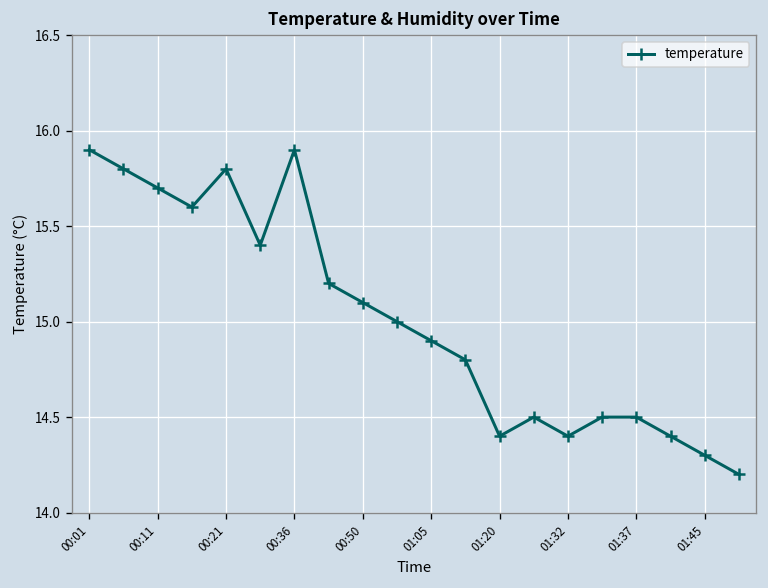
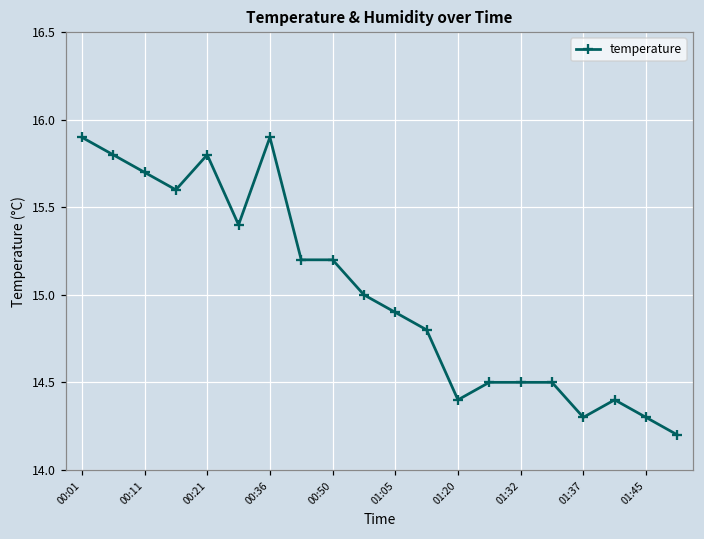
00:50: 15.1 -> 15.2
01:32: 14.4 -> 14.5
01:37: 14.5 -> 14.3
